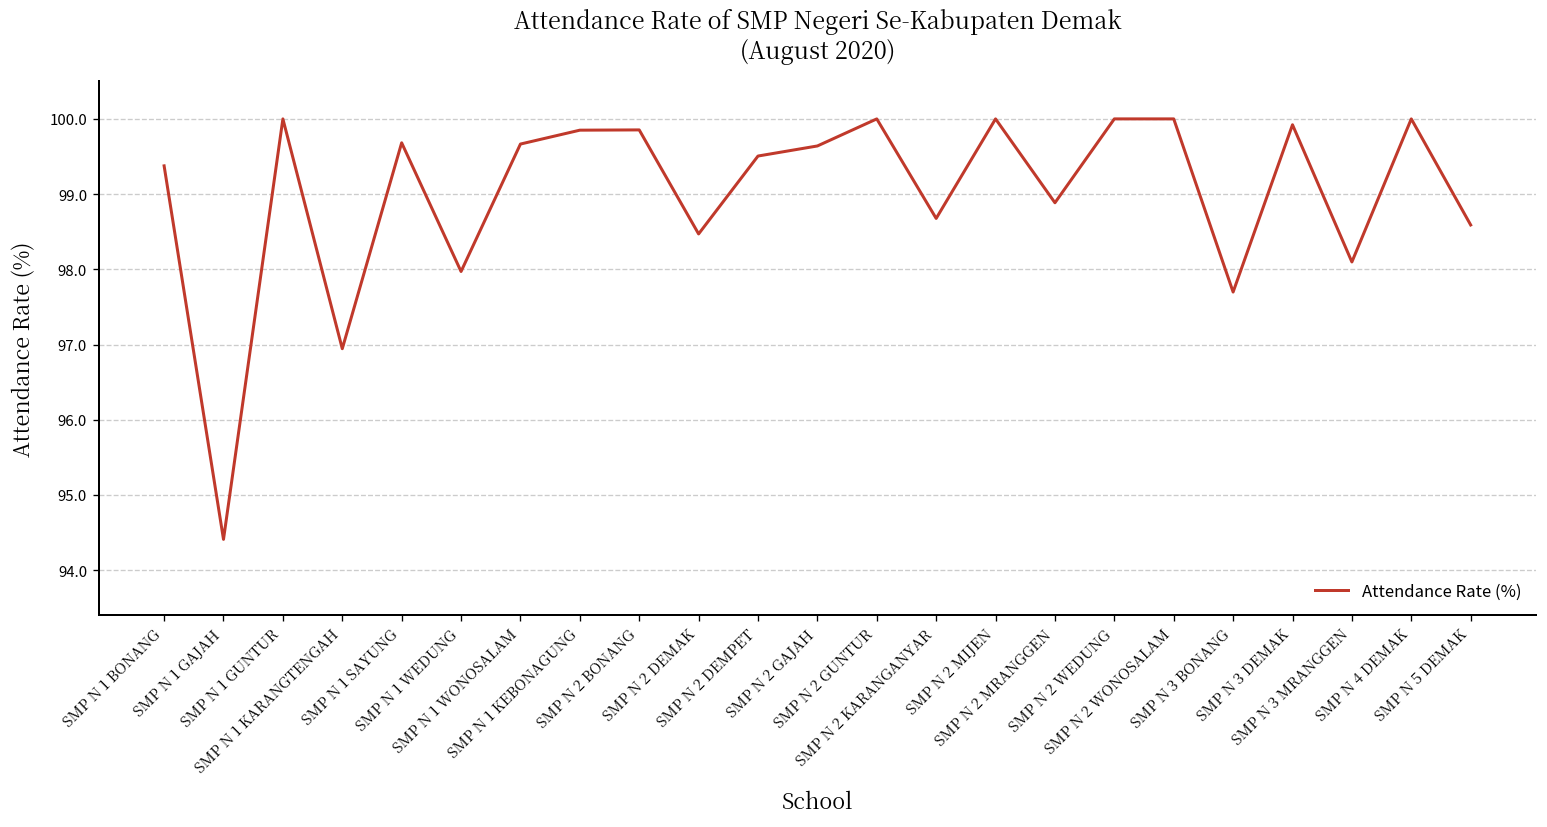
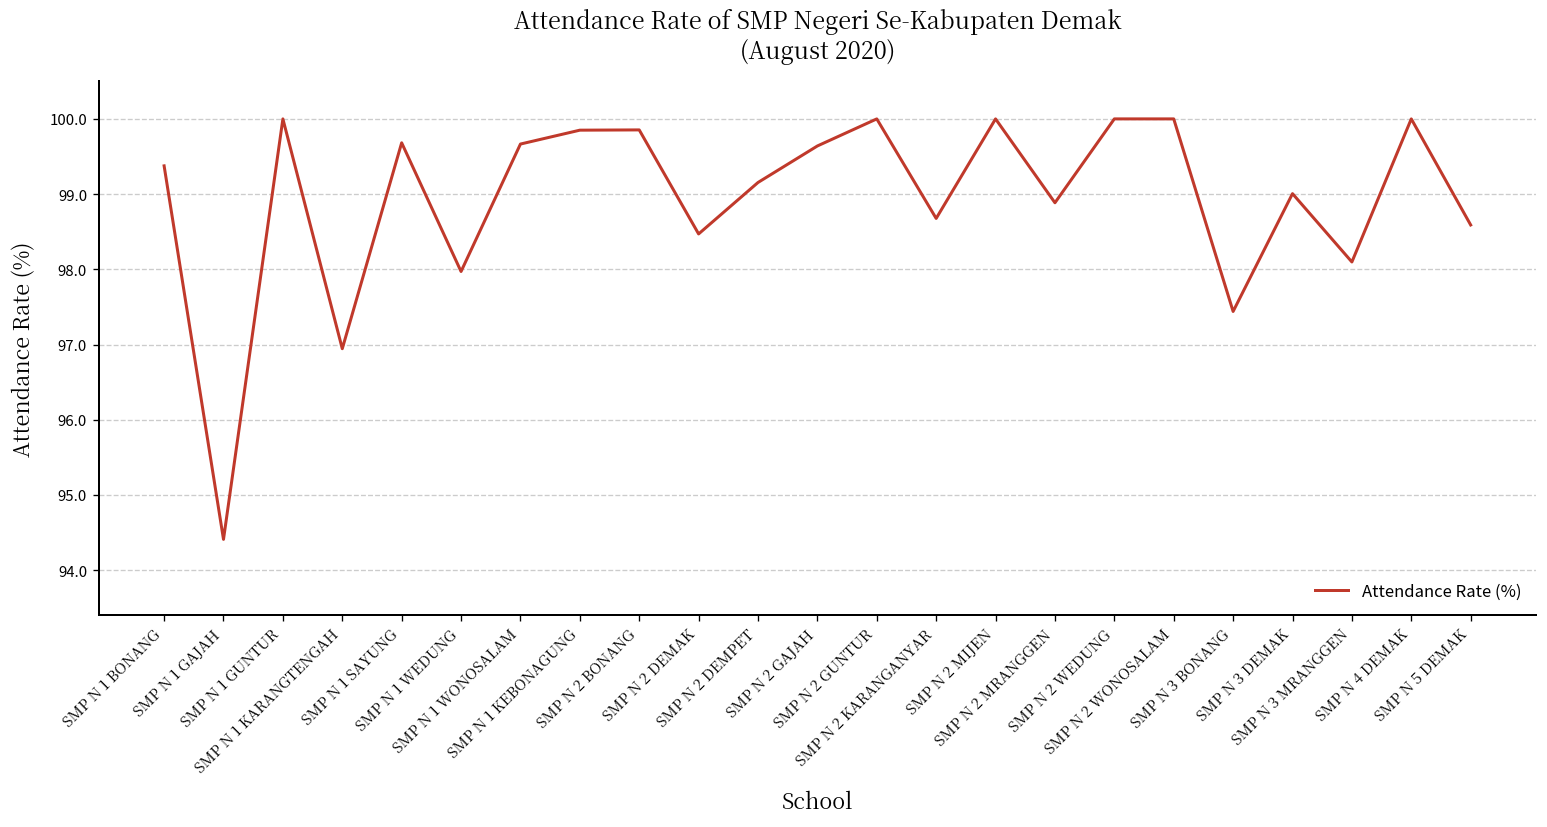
SMP N 2 DEMPET: 99.5 -> 99.2
SMP N 3 BONANG: 97.7 -> 97.4
SMP N 3 DEMAK: 99.9 -> 99.0
